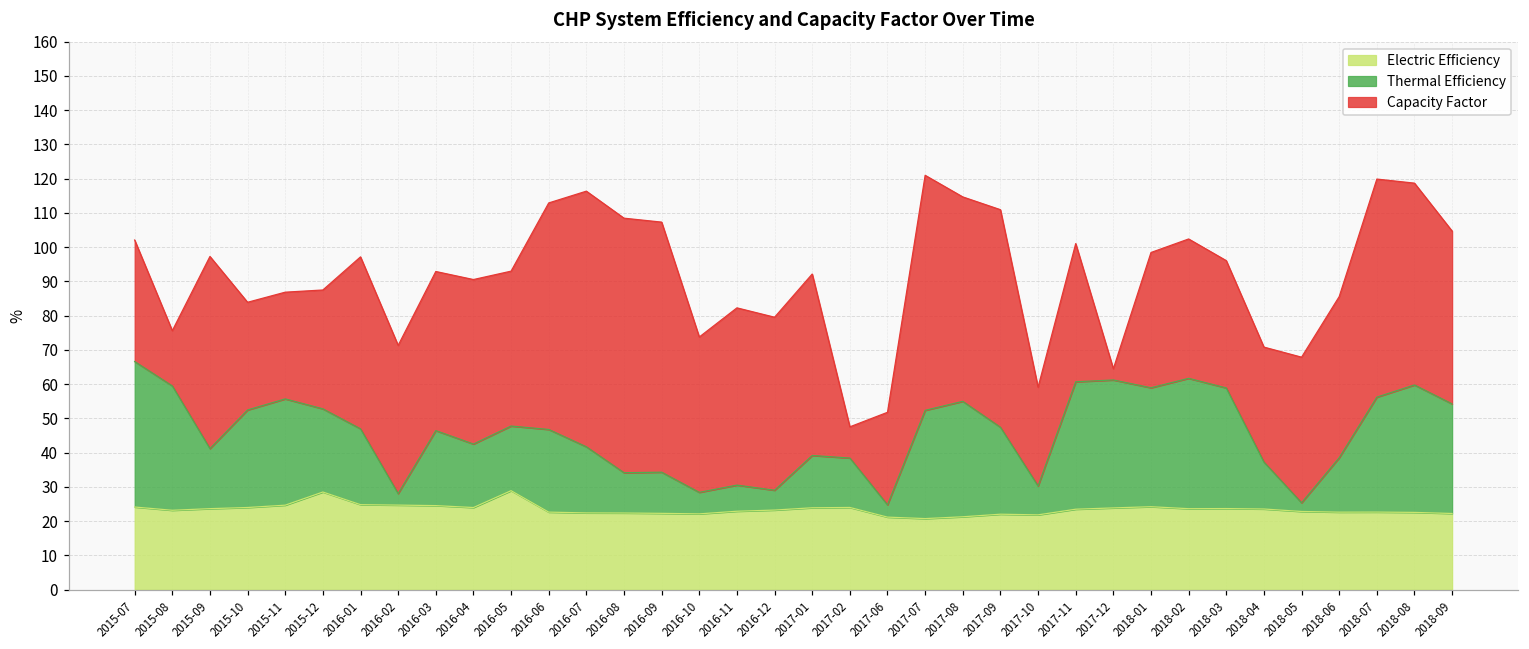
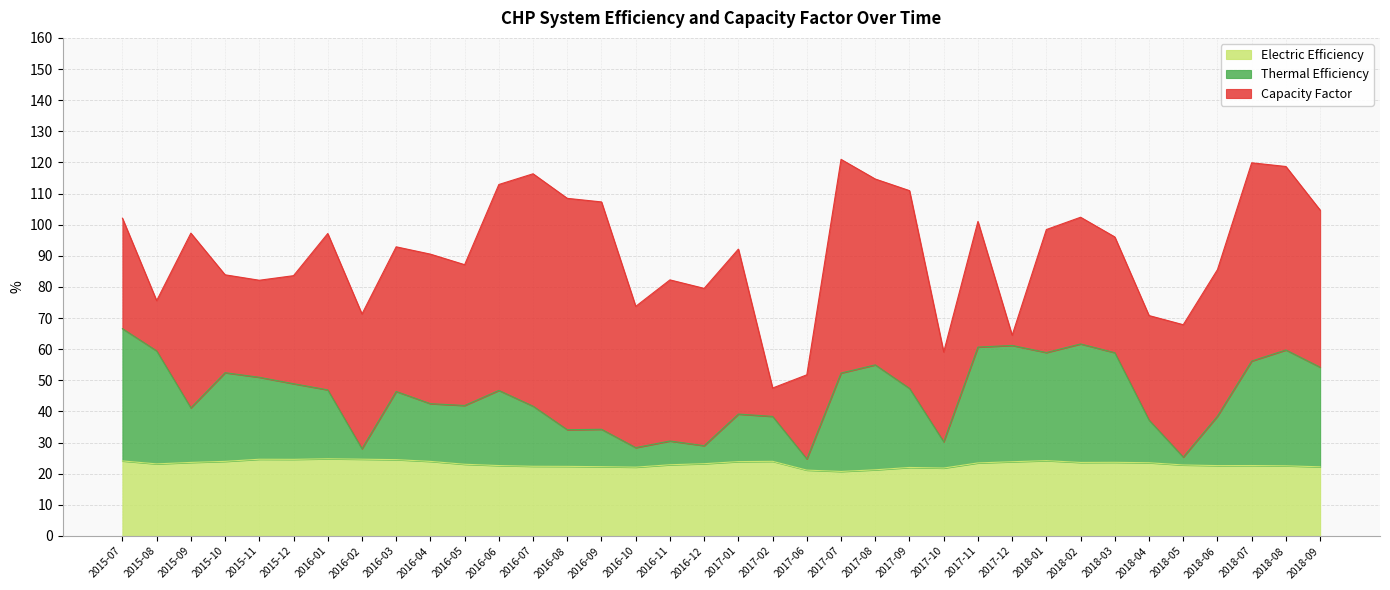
Thermal Efficiency, 2015-11: 31 -> 26
Electric Efficiency, 2015-12: 28 -> 25
Electric Efficiency, 2016-05: 29 -> 23
